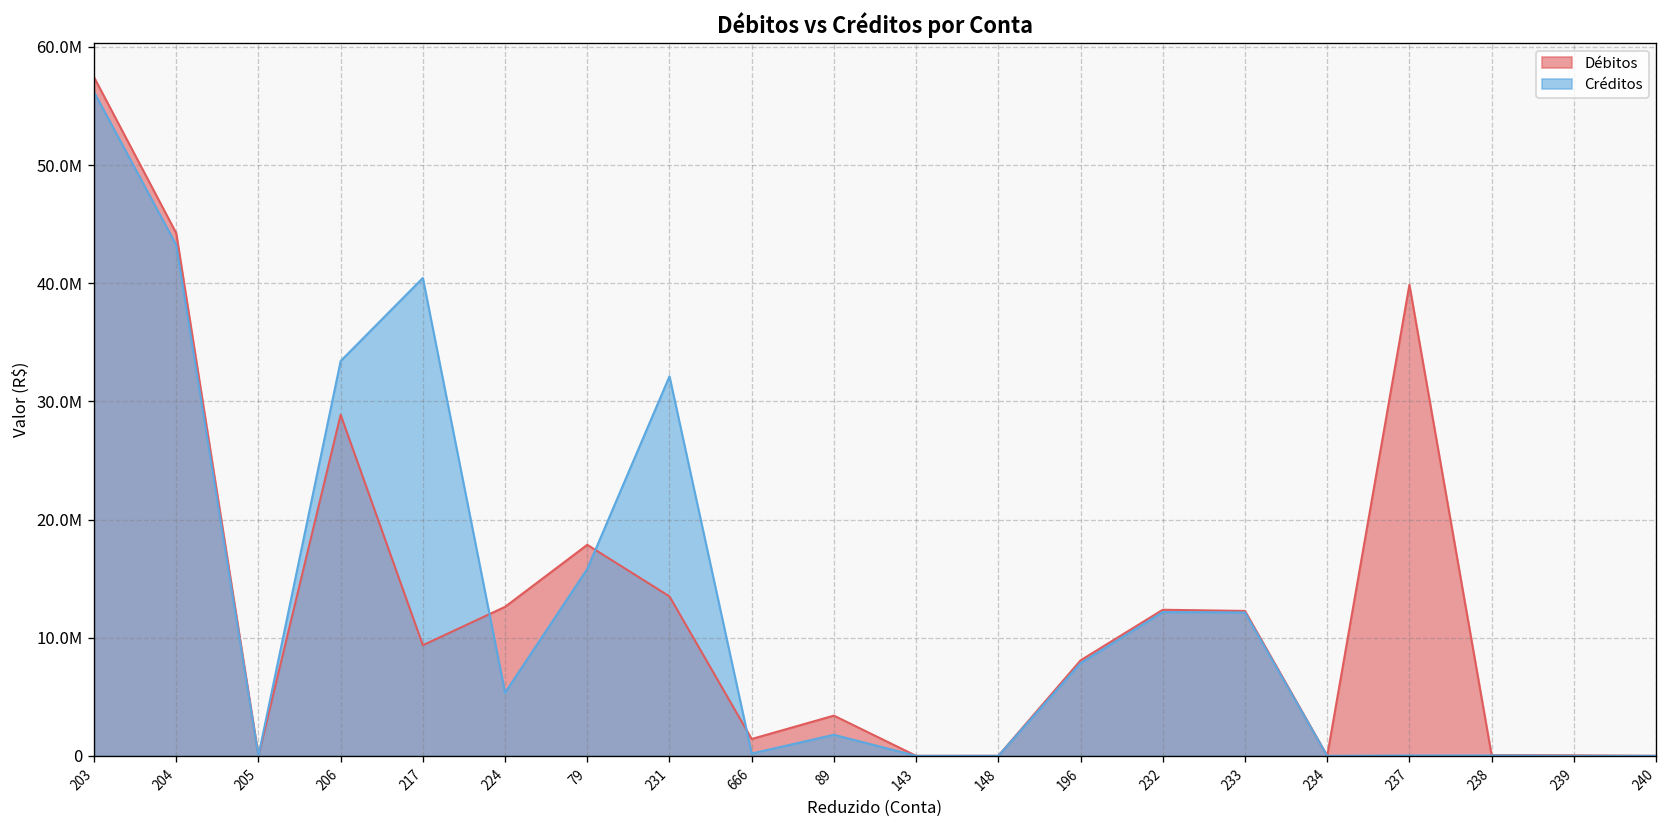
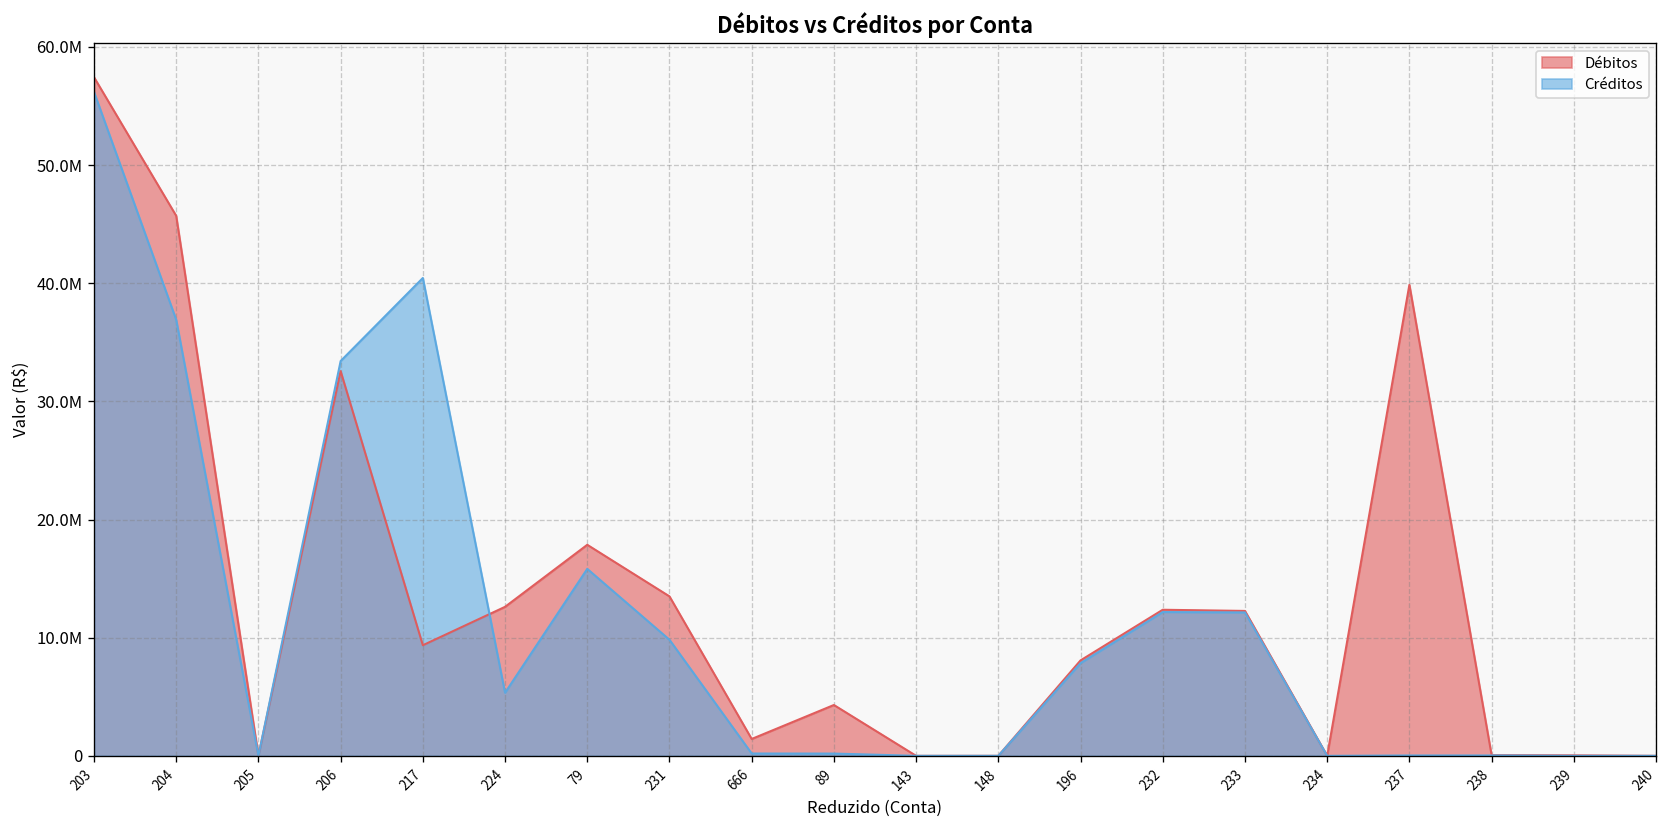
Débitos, 204: 44000000 -> 46000000
Créditos, 204: 43000000 -> 37000000
Débitos, 206: 29000000 -> 33000000
Créditos, 231: 32000000 -> 10000000
Débitos, 89: 3000000 -> 4000000
Créditos, 89: 2000000 -> 0
